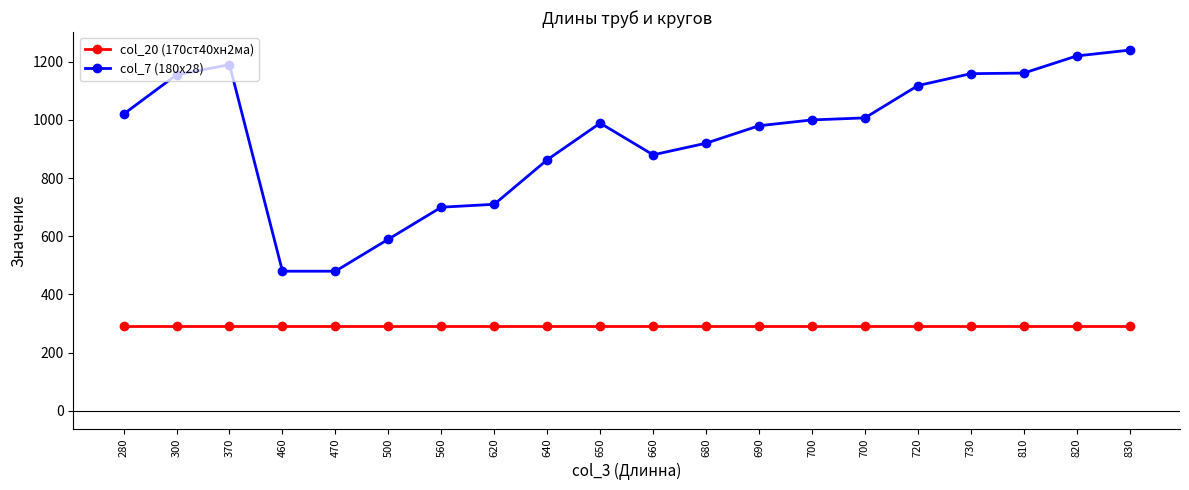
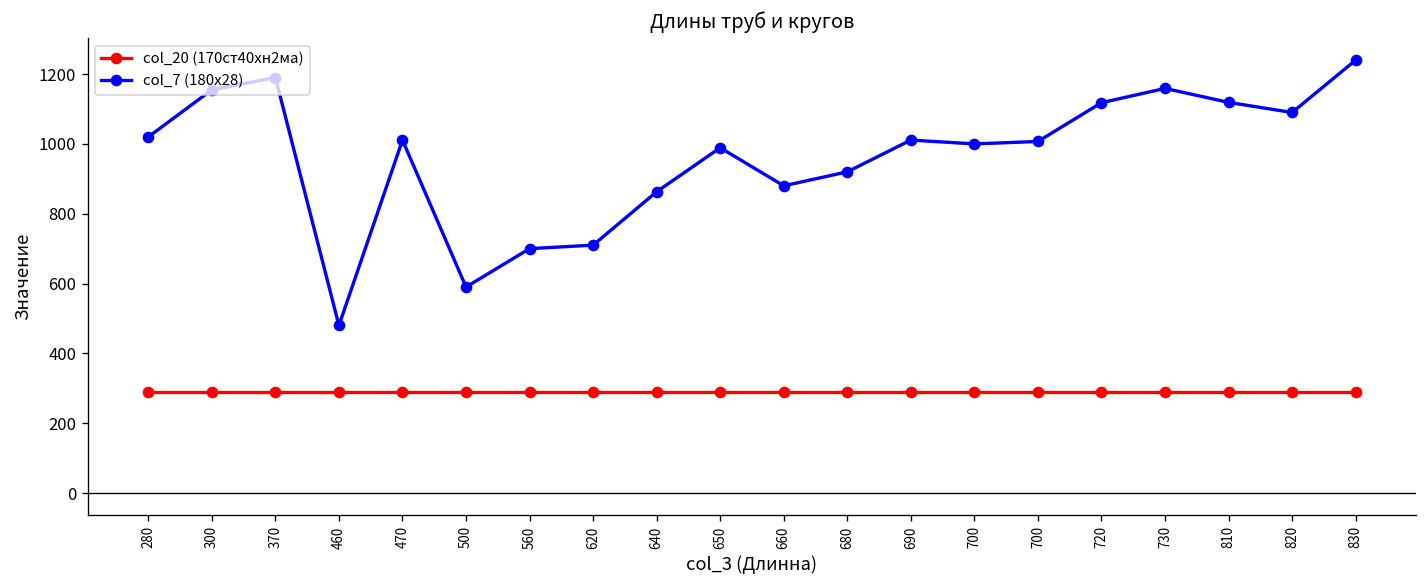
col_7 (180х28), 470: 480 -> 1010
col_7 (180х28), 690: 980 -> 1010
col_7 (180х28), 810: 1160 -> 1120
col_7 (180х28), 820: 1220 -> 1090
